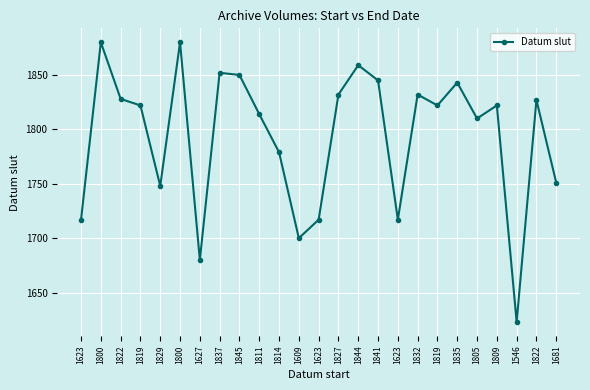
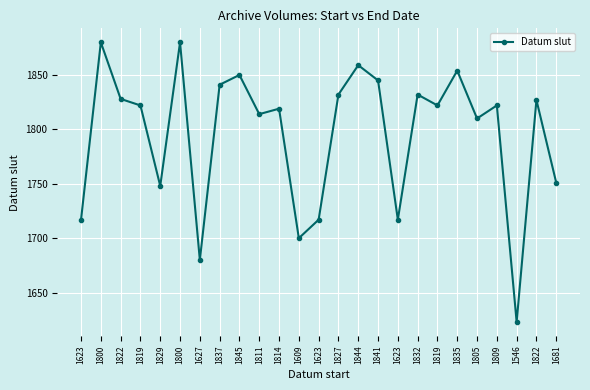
1837: 1852 -> 1841
1814: 1779 -> 1819
1835: 1843 -> 1854
